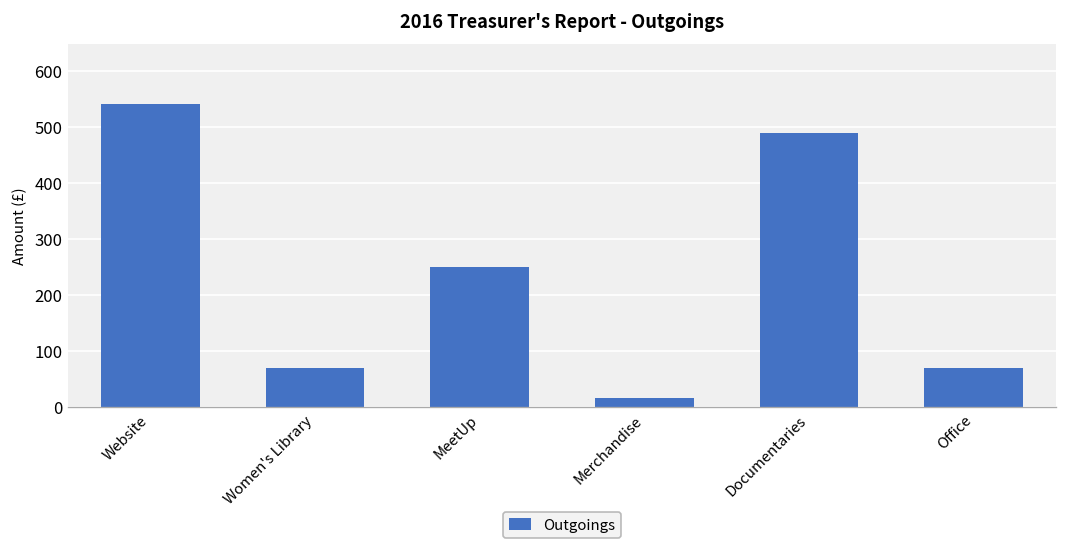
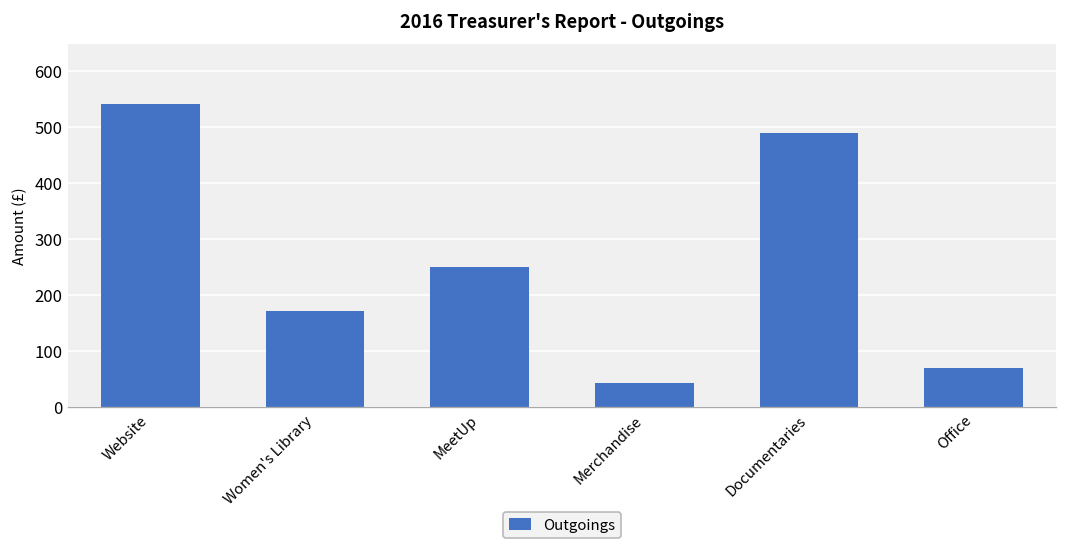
Women's Library: 70 -> 170
Merchandise: 20 -> 40
